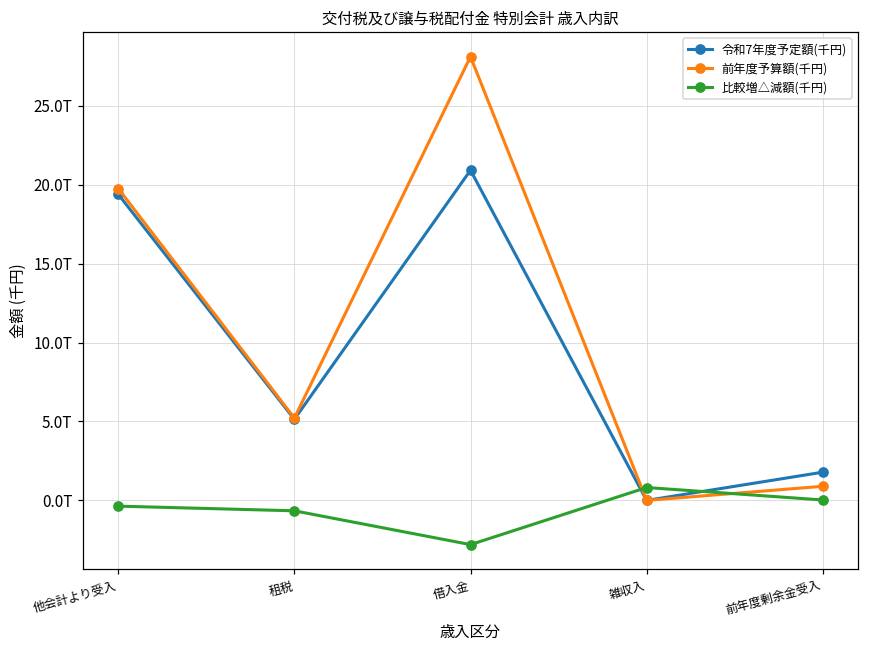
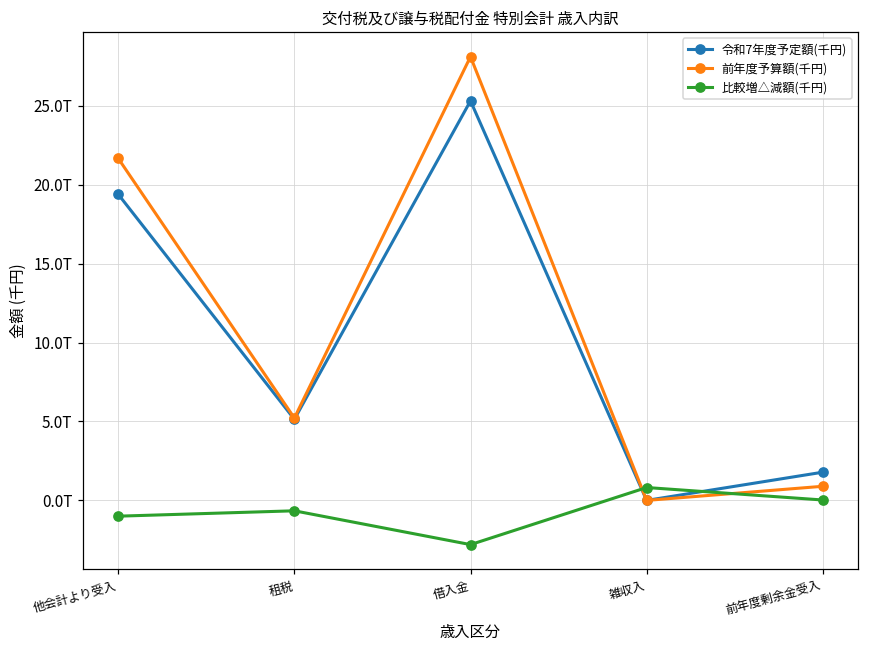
前年度予算額(千円), 他会計より受入: 19.8T -> 21.7T
比較増△減額(千円), 他会計より受入: -0.4T -> -1.0T
令和7年度予定額(千円), 借入金: 20.9T -> 25.3T
